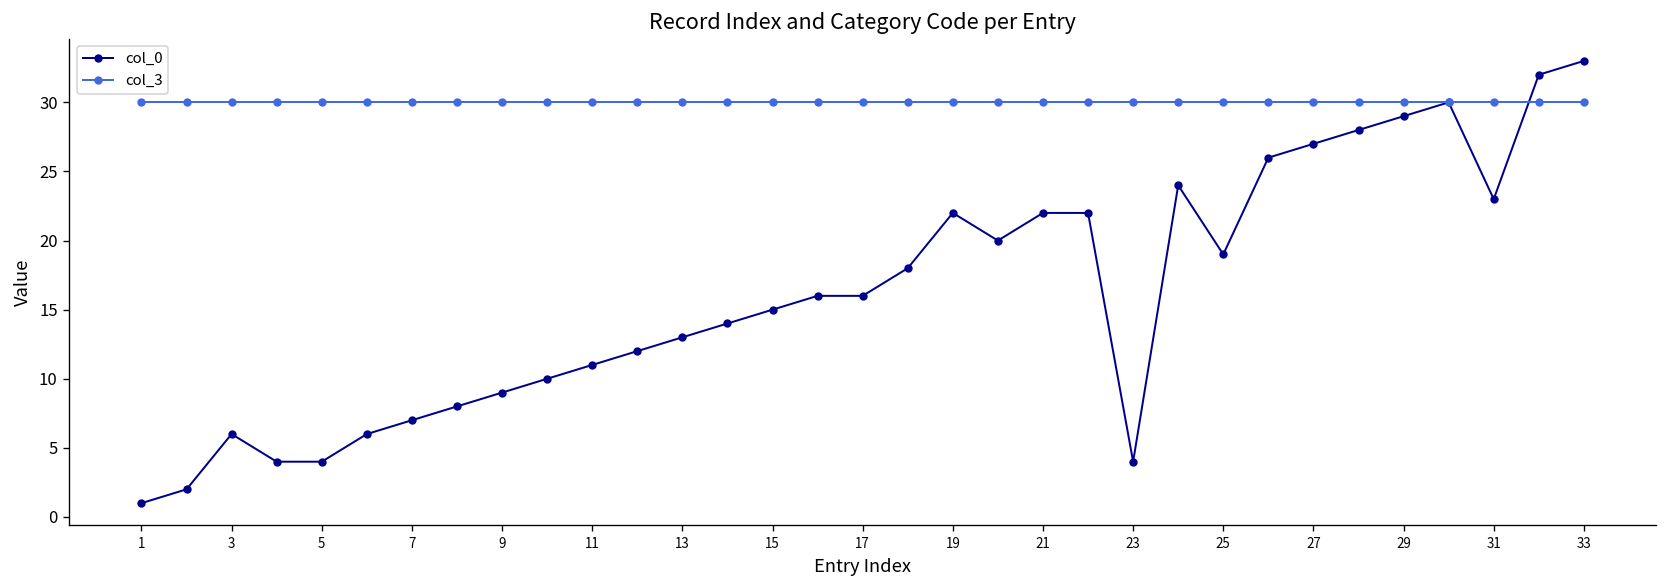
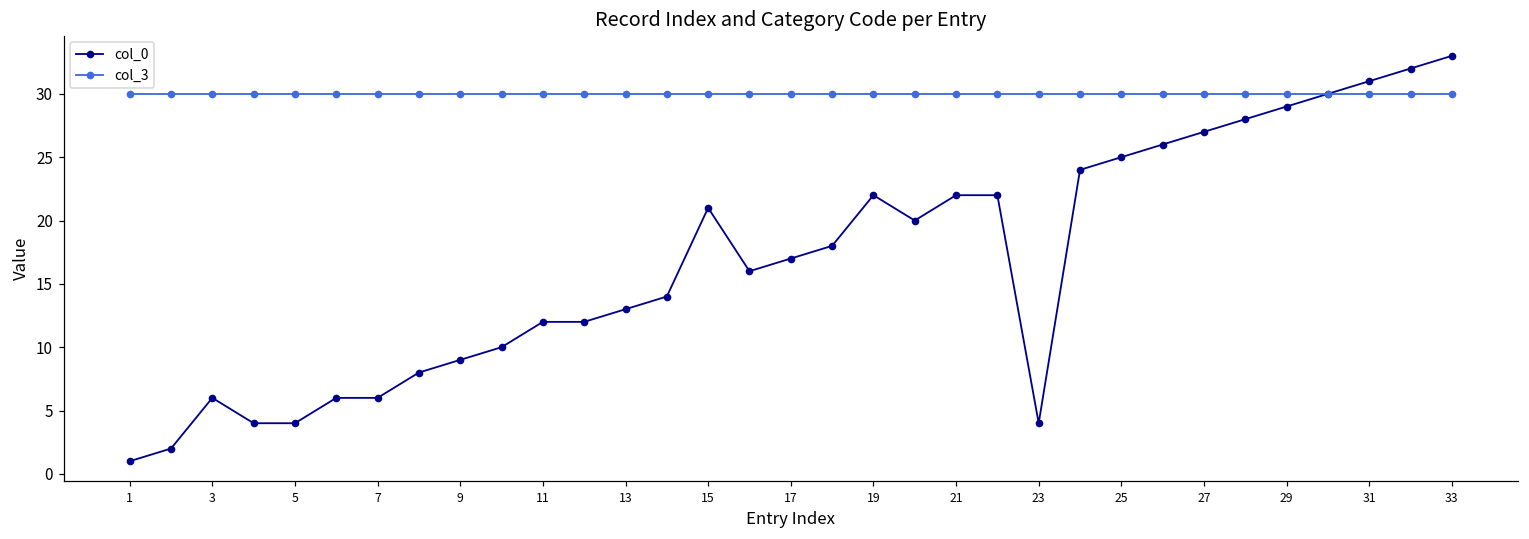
col_0, 7: 7 -> 6
col_0, 11: 11 -> 12
col_0, 15: 15 -> 21
col_0, 17: 16 -> 17
col_0, 25: 19 -> 25
col_0, 31: 23 -> 31
